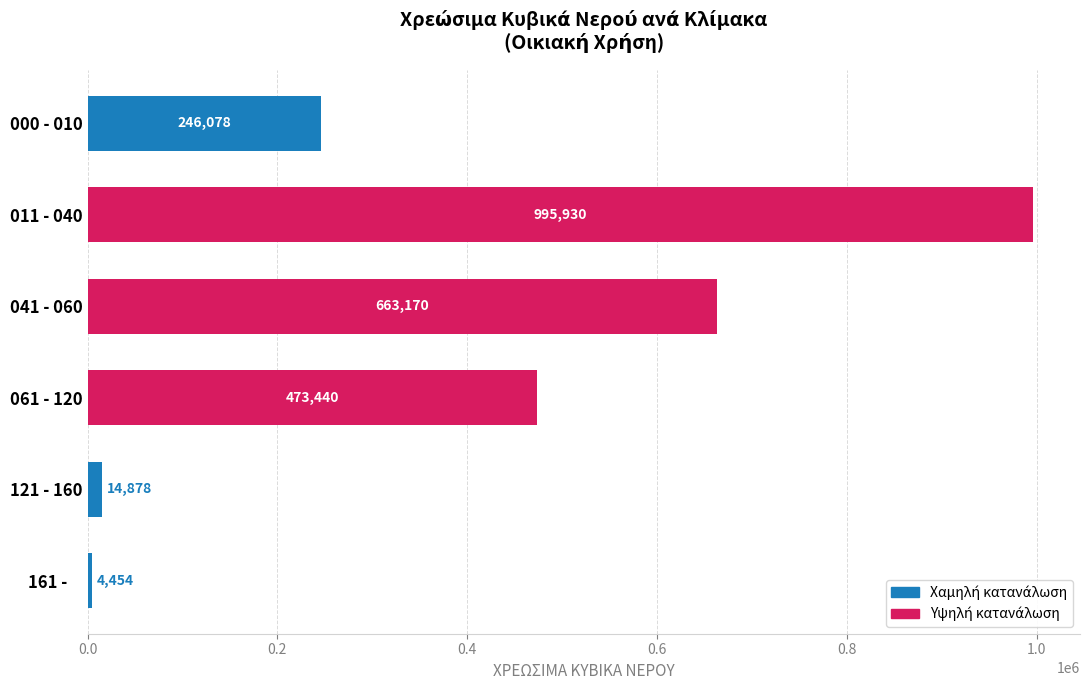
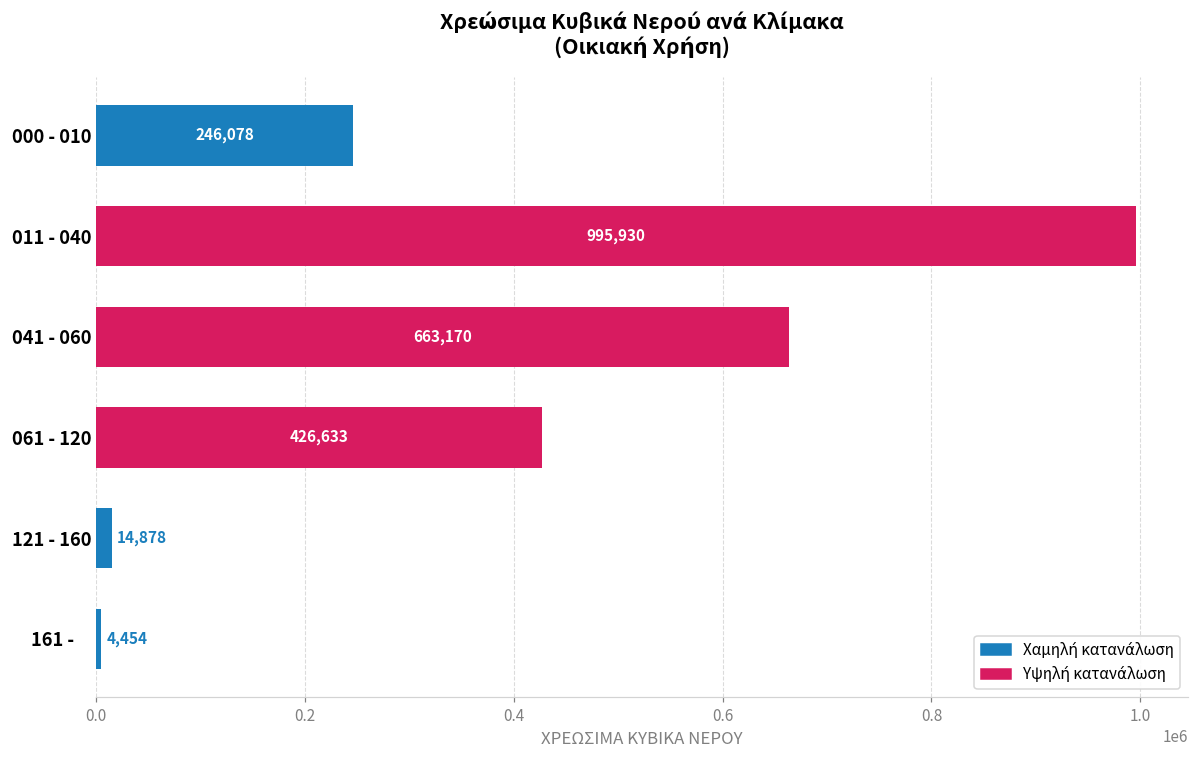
061 - 120: 473,440 -> 426,633
